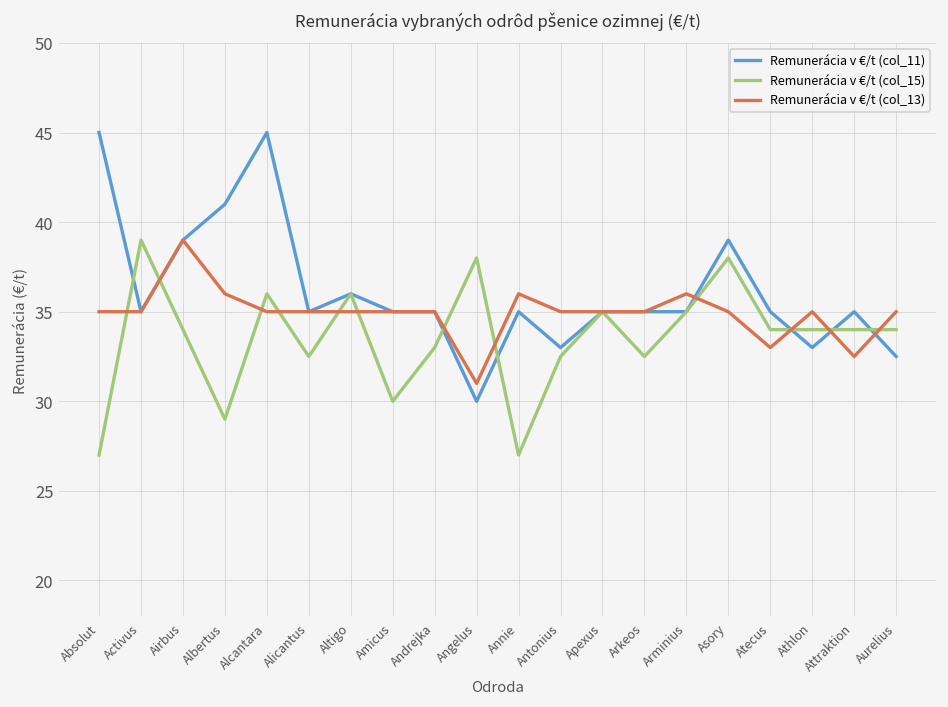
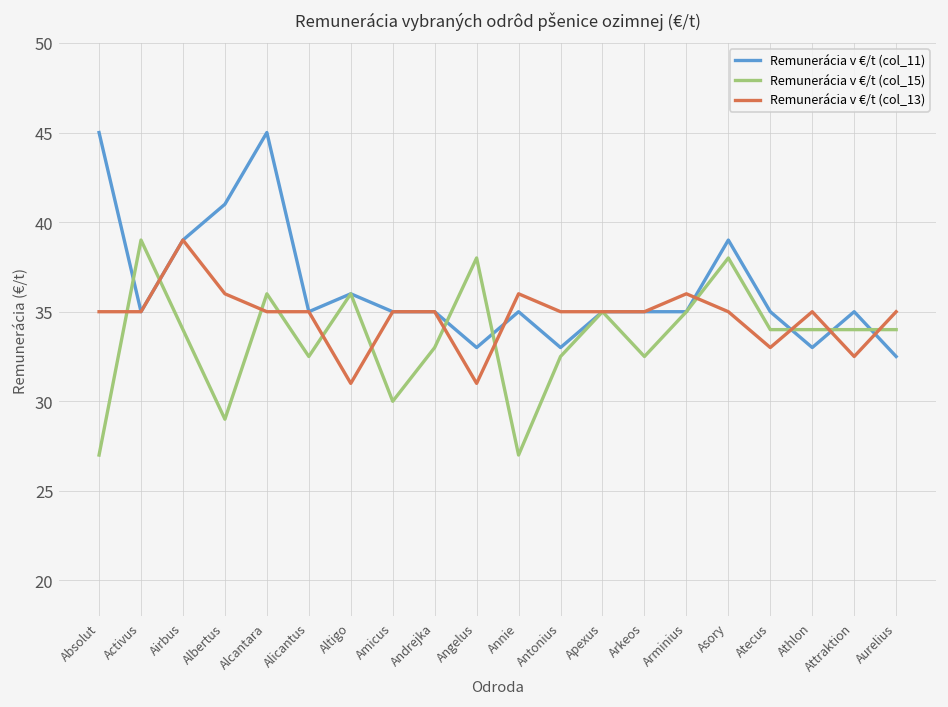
Remunerácia v €/t (col_13), Altigo: 35 -> 31
Remunerácia v €/t (col_11), Angelus: 30 -> 33
